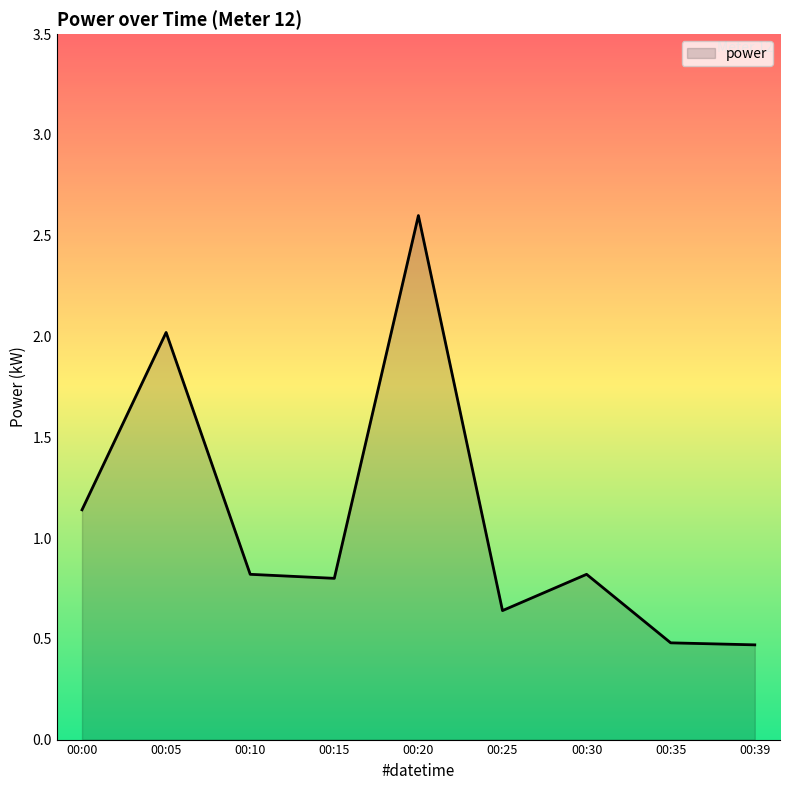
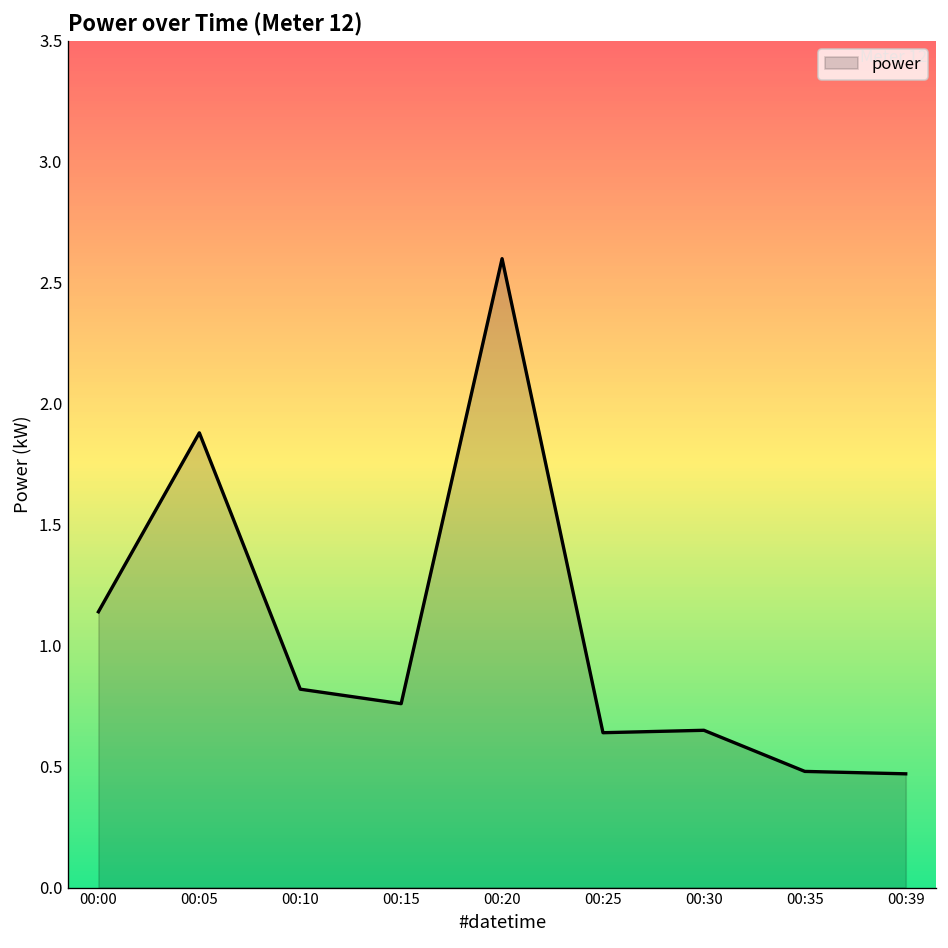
00:05: 2.02 -> 1.88
00:15: 0.80 -> 0.76
00:30: 0.82 -> 0.65
